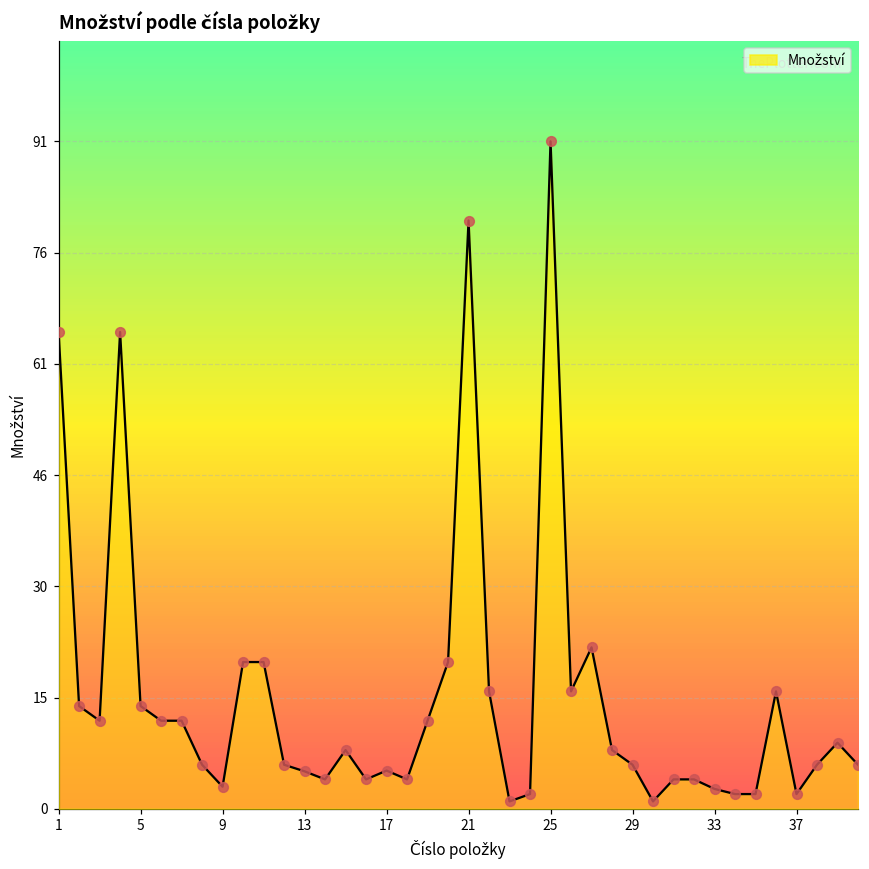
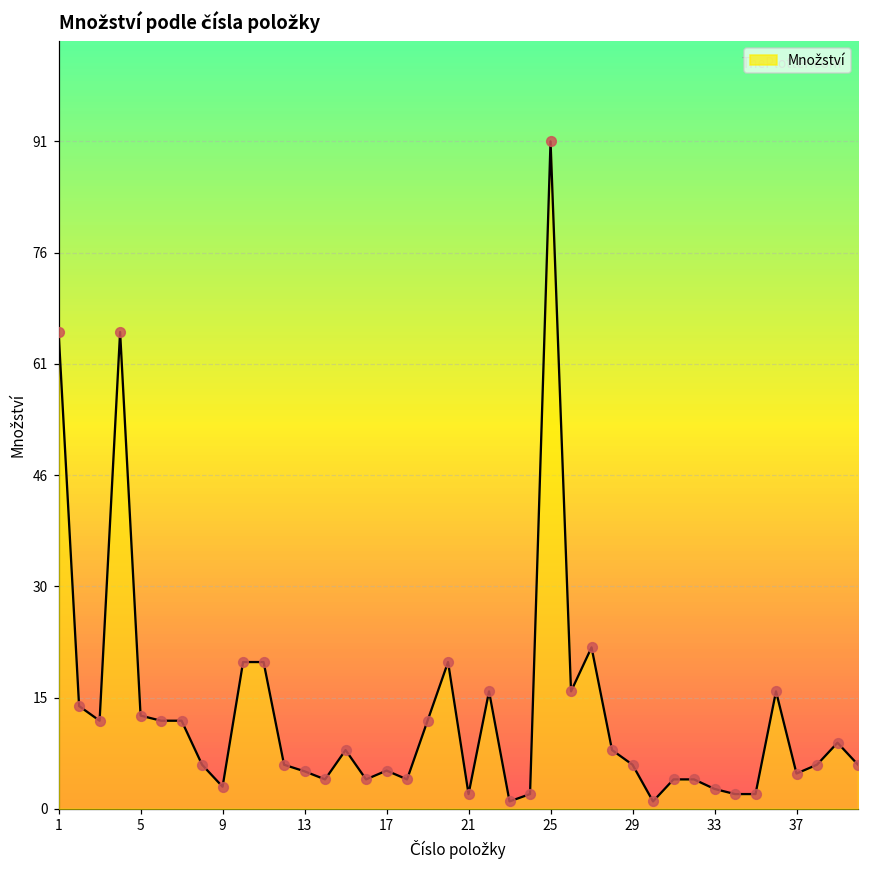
5: 14 -> 13
21: 80 -> 2
37: 2 -> 5
